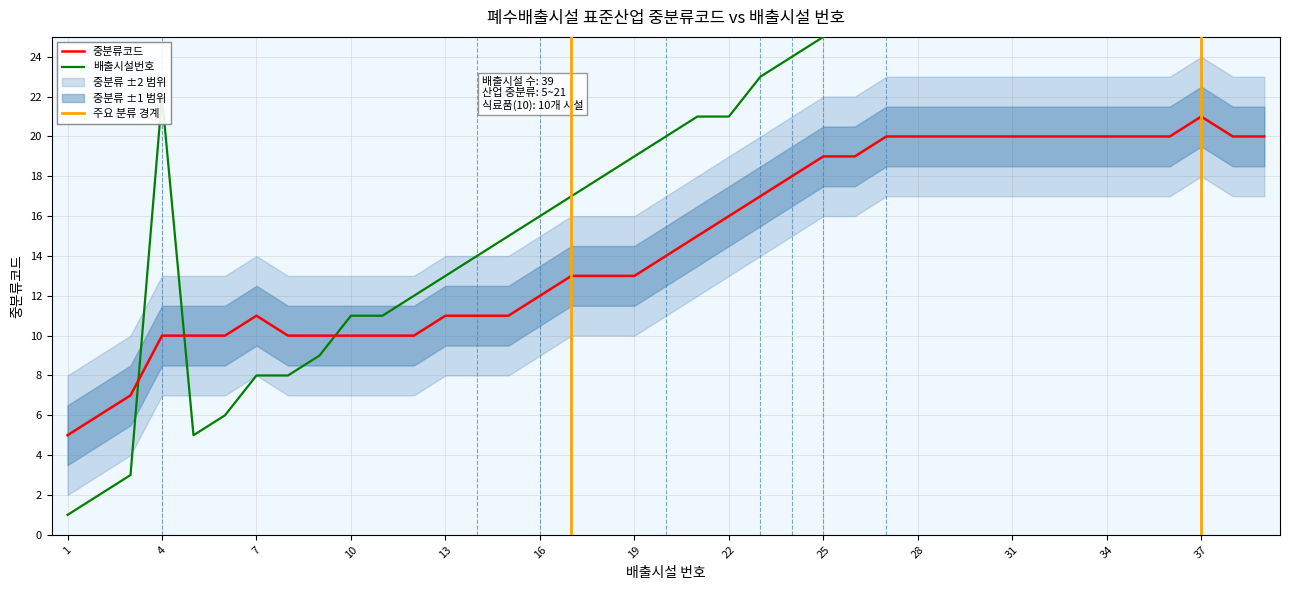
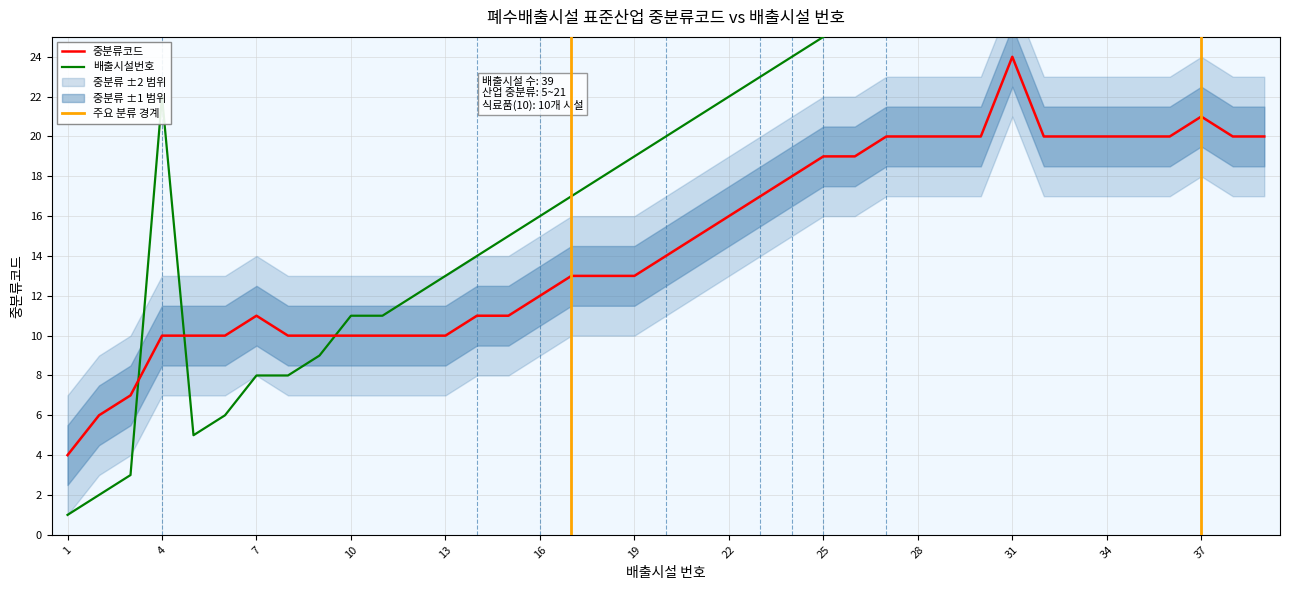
중분류코드, 1: 5 -> 4
중분류코드, 13: 11 -> 10
배출시설번호, 22: 21 -> 22
중분류코드, 31: 20 -> 24
